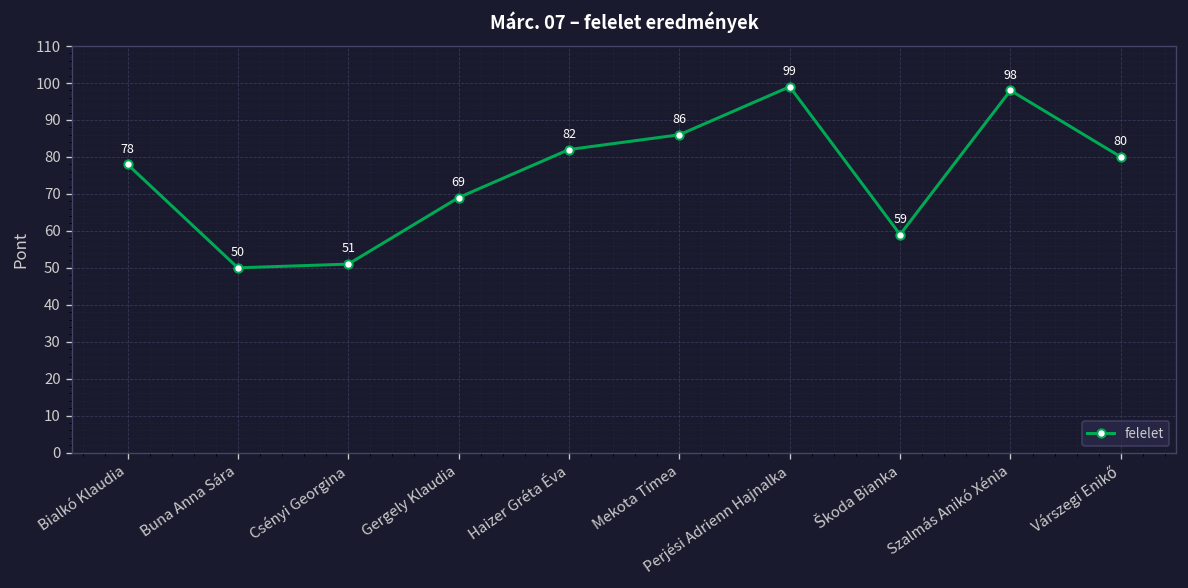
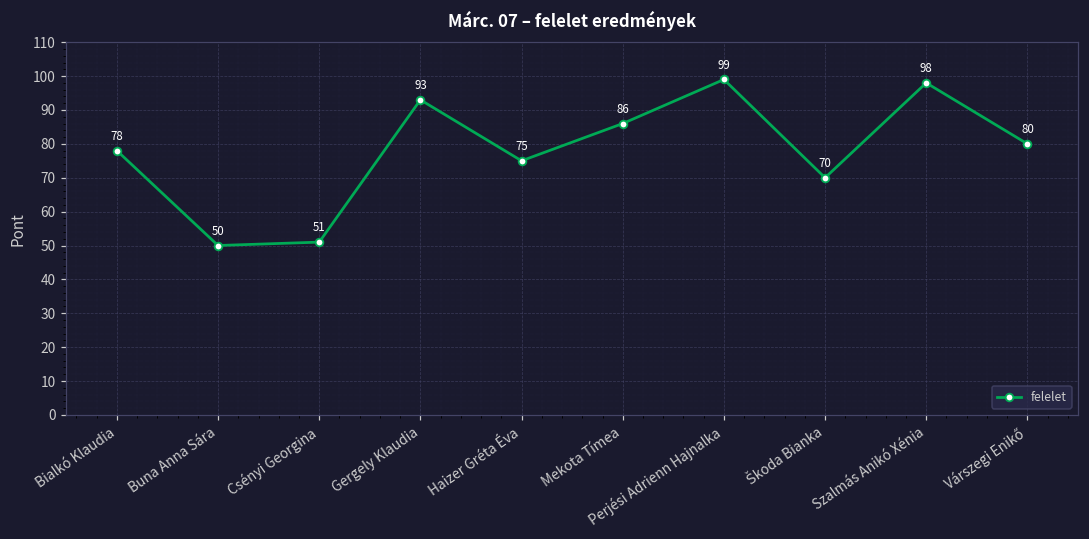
Gergely Klaudia: 69 -> 93
Haizer Gréta Éva: 82 -> 75
Škoda Bianka: 59 -> 70
